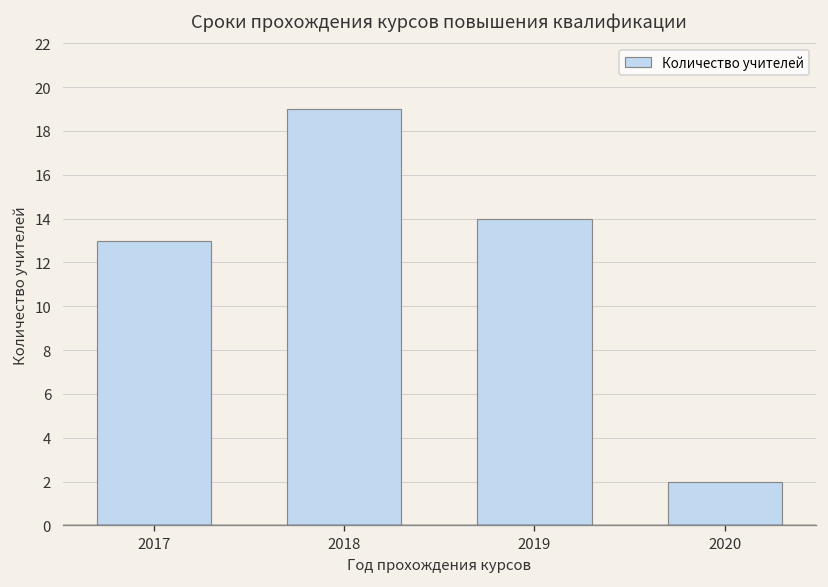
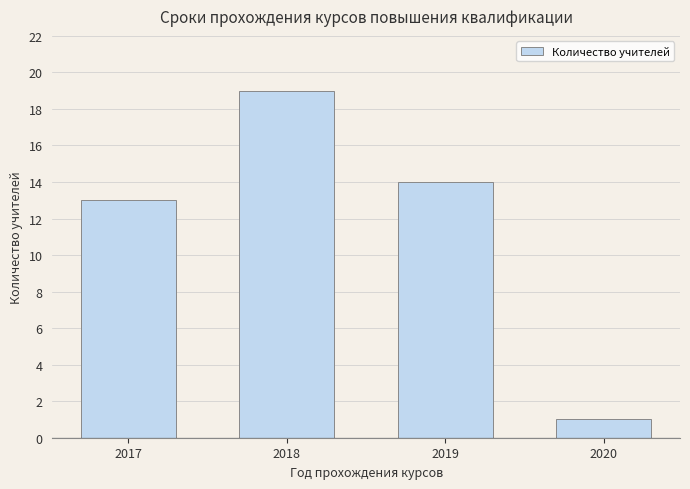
2020: 2 -> 1
